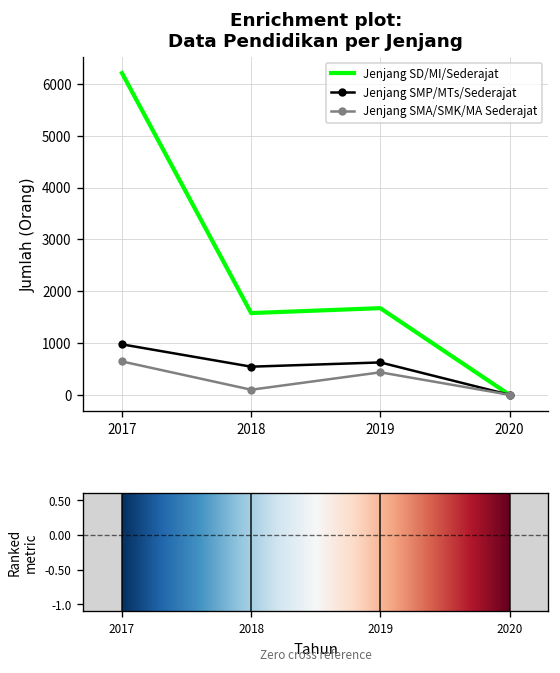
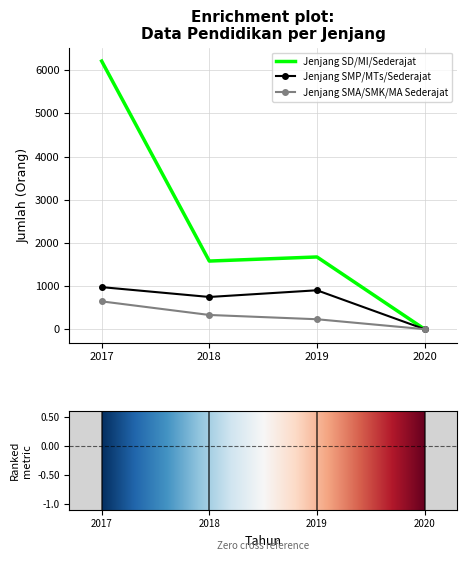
Jenjang SMP/MTs/Sederajat, 2018: 500 -> 700
Jenjang SMA/SMK/MA Sederajat, 2018: 100 -> 300
Jenjang SMP/MTs/Sederajat, 2019: 600 -> 900
Jenjang SMA/SMK/MA Sederajat, 2019: 400 -> 200
